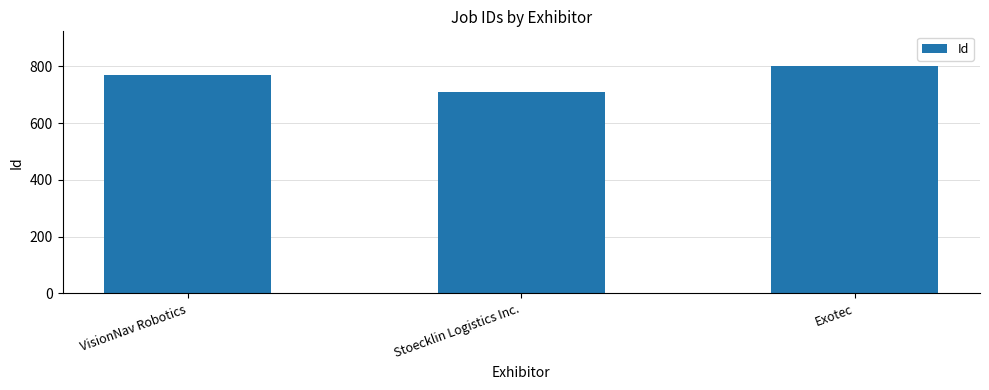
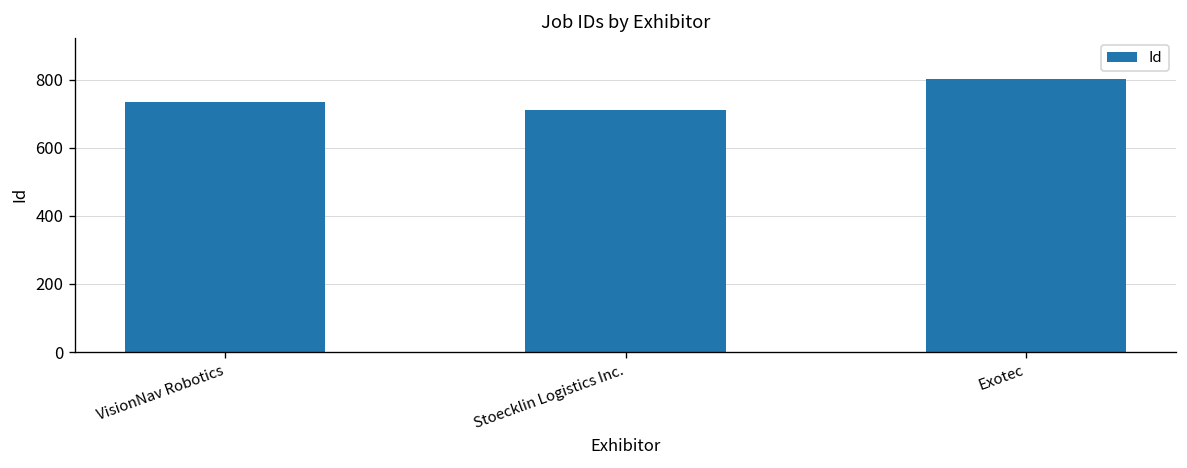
VisionNav Robotics: 770 -> 730
